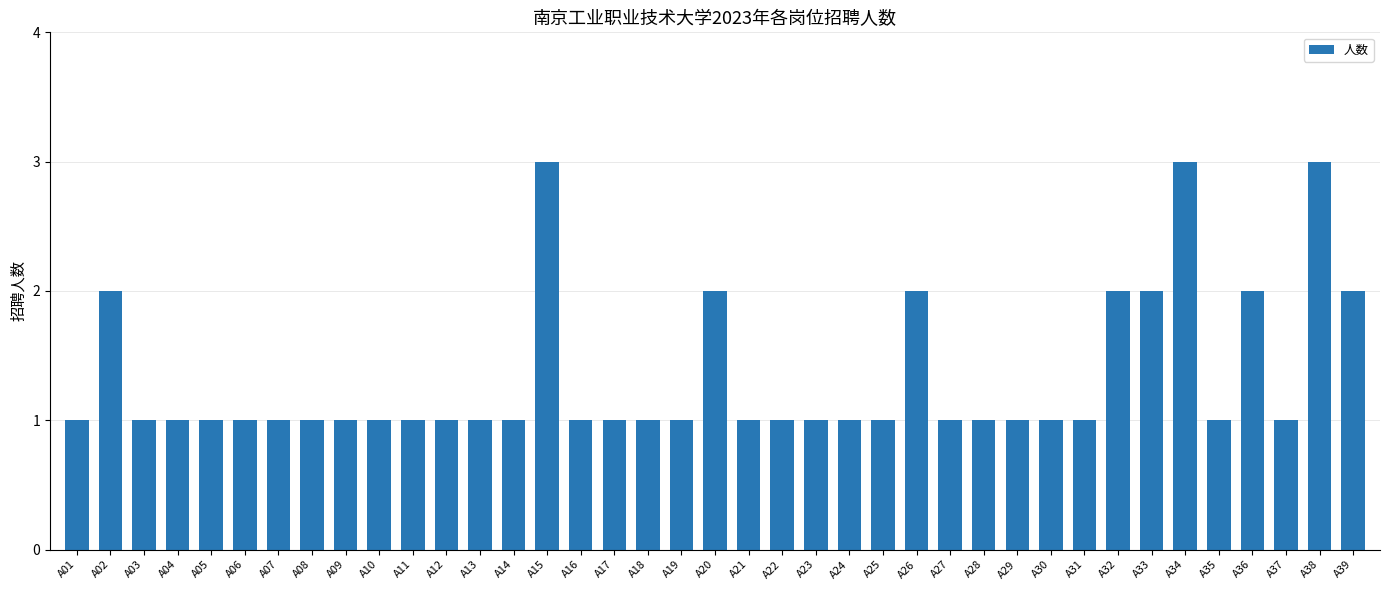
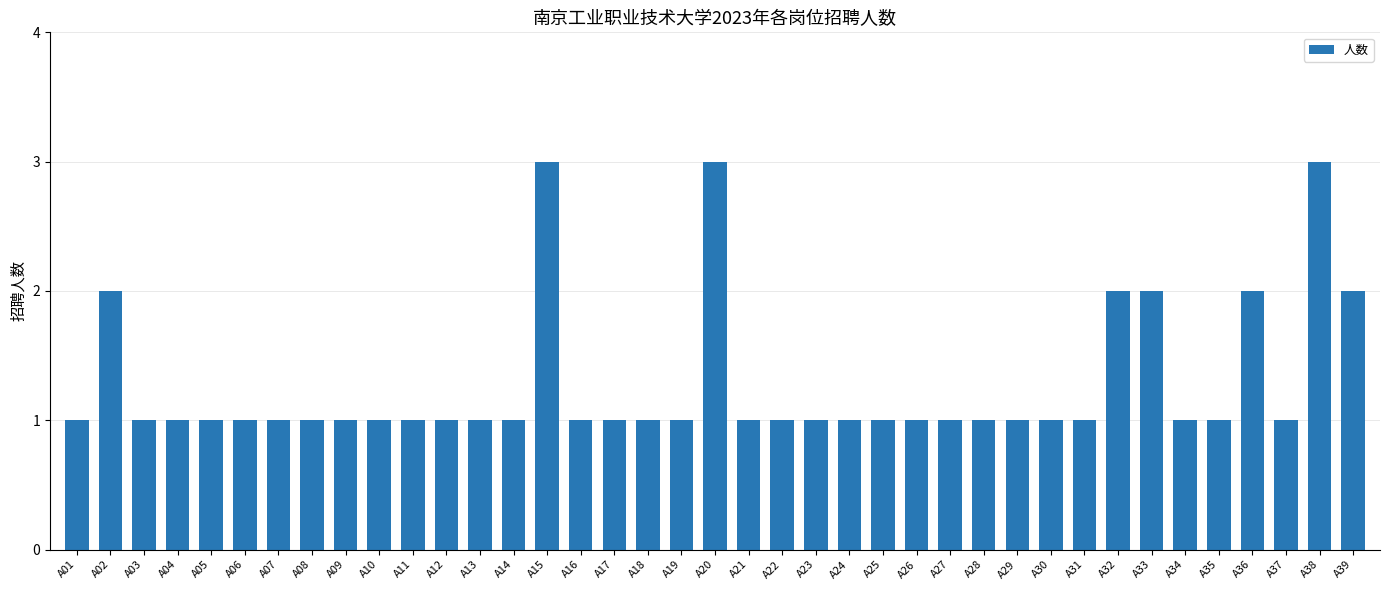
A20: 2 -> 3
A26: 2 -> 1
A34: 3 -> 1
